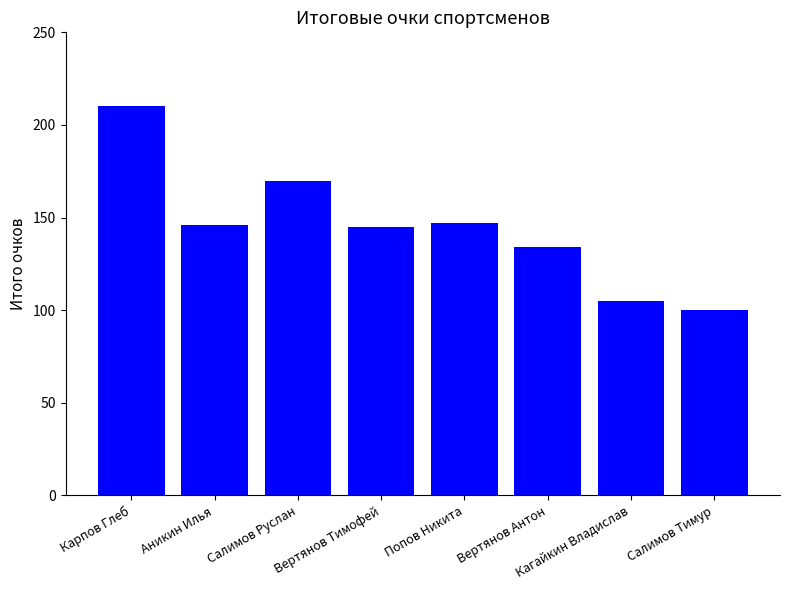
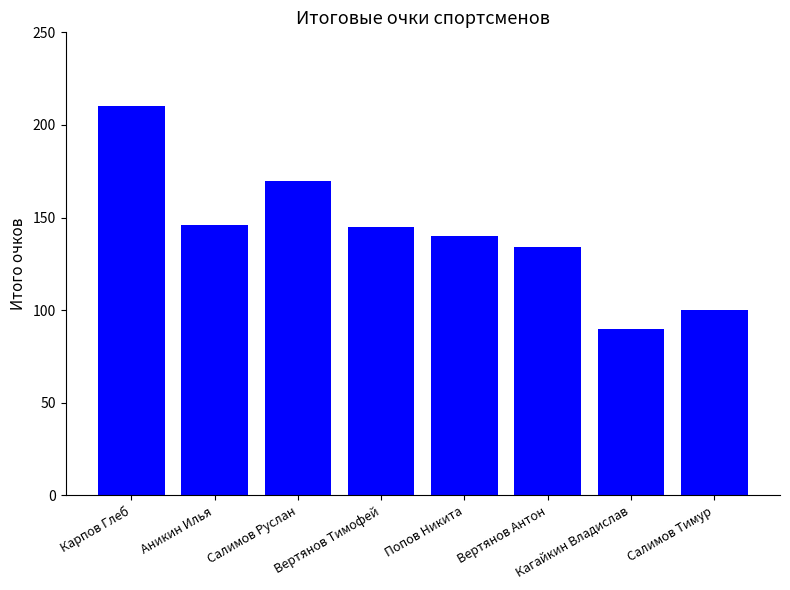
Попов Никита: 147 -> 140
Кагайкин Владислав: 105 -> 90
